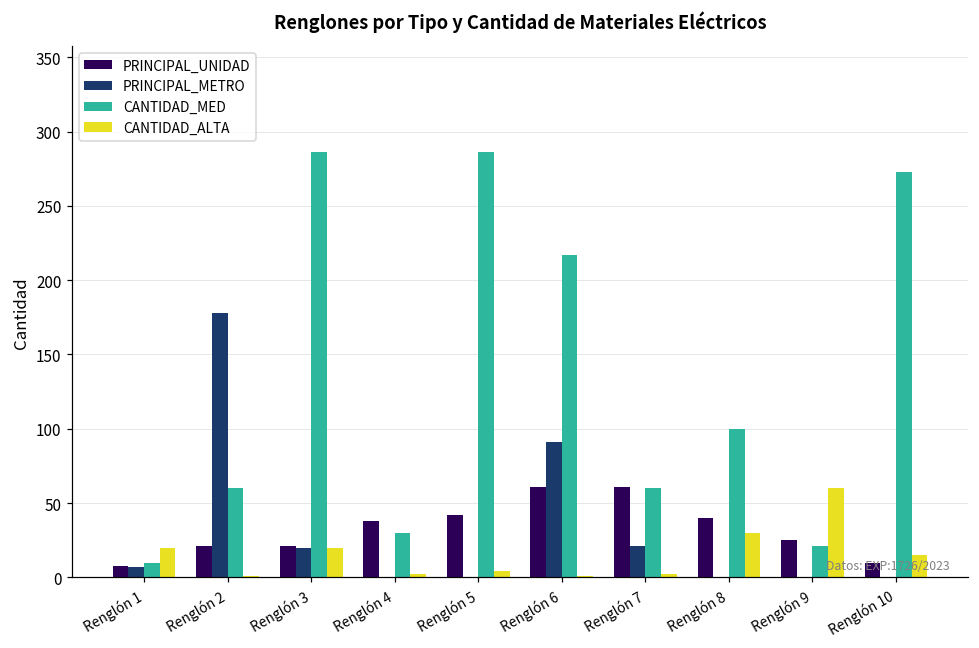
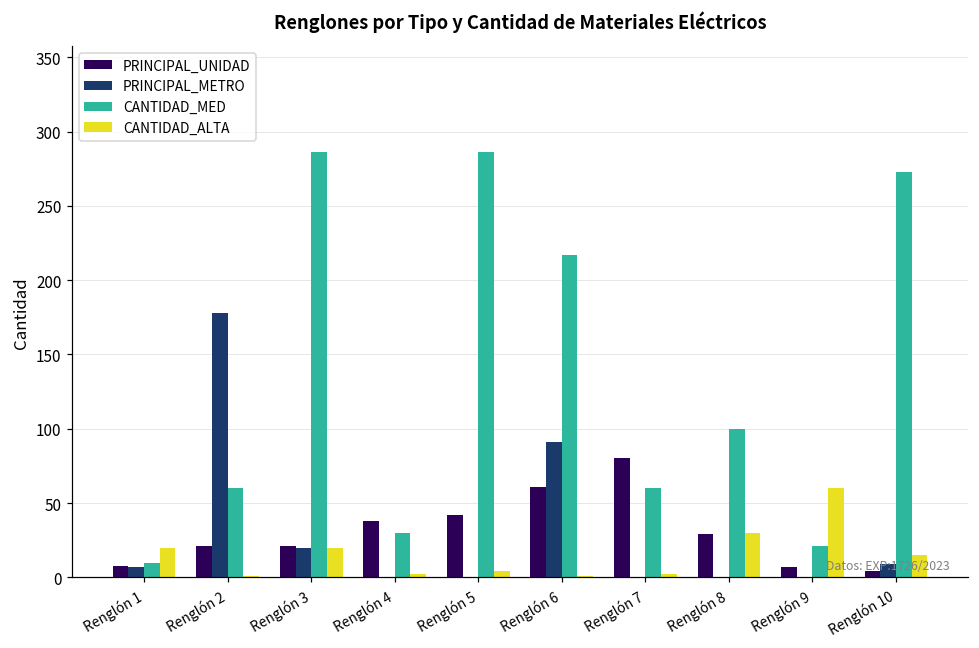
PRINCIPAL_UNIDAD, Renglón 7: 61 -> 80
PRINCIPAL_METRO, Renglón 7: 21 -> 0
PRINCIPAL_UNIDAD, Renglón 8: 40 -> 29
PRINCIPAL_UNIDAD, Renglón 9: 25 -> 7
PRINCIPAL_UNIDAD, Renglón 10: 10 -> 4
PRINCIPAL_METRO, Renglón 10: 0 -> 9
